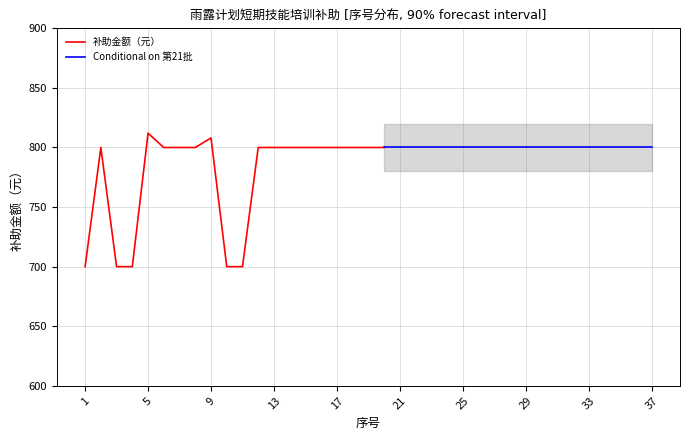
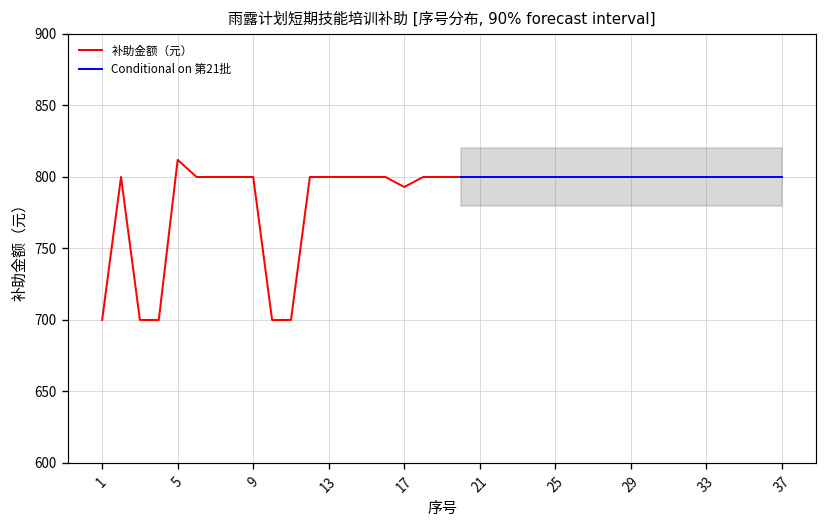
补助金额（元）, 9: 808 -> 800
补助金额（元）, 17: 800 -> 793
